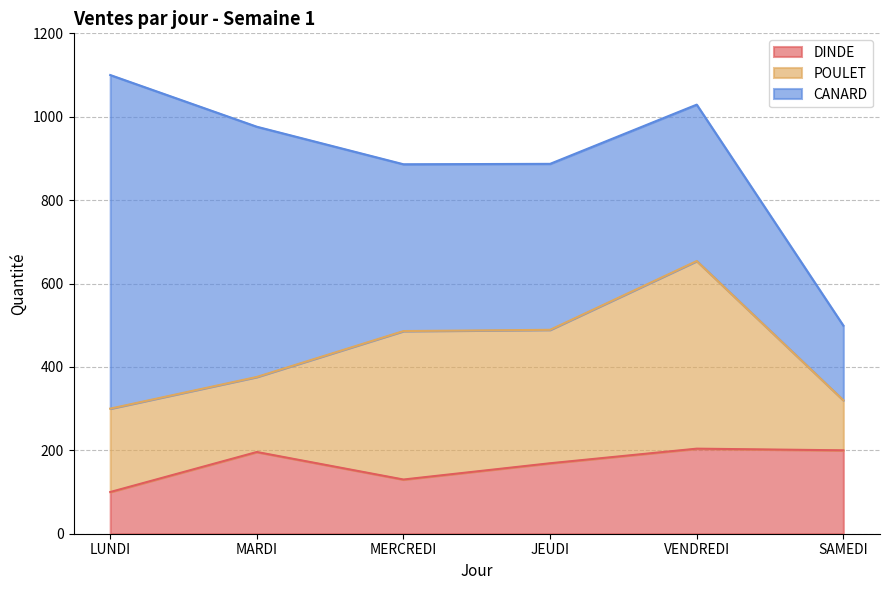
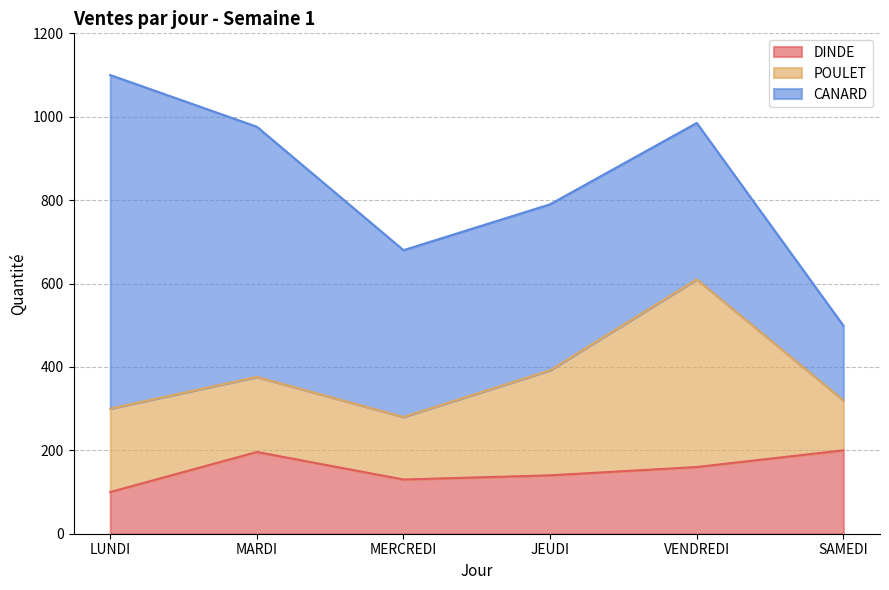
POULET, MERCREDI: 360 -> 150
DINDE, JEUDI: 170 -> 140
POULET, JEUDI: 320 -> 250
DINDE, VENDREDI: 200 -> 160
